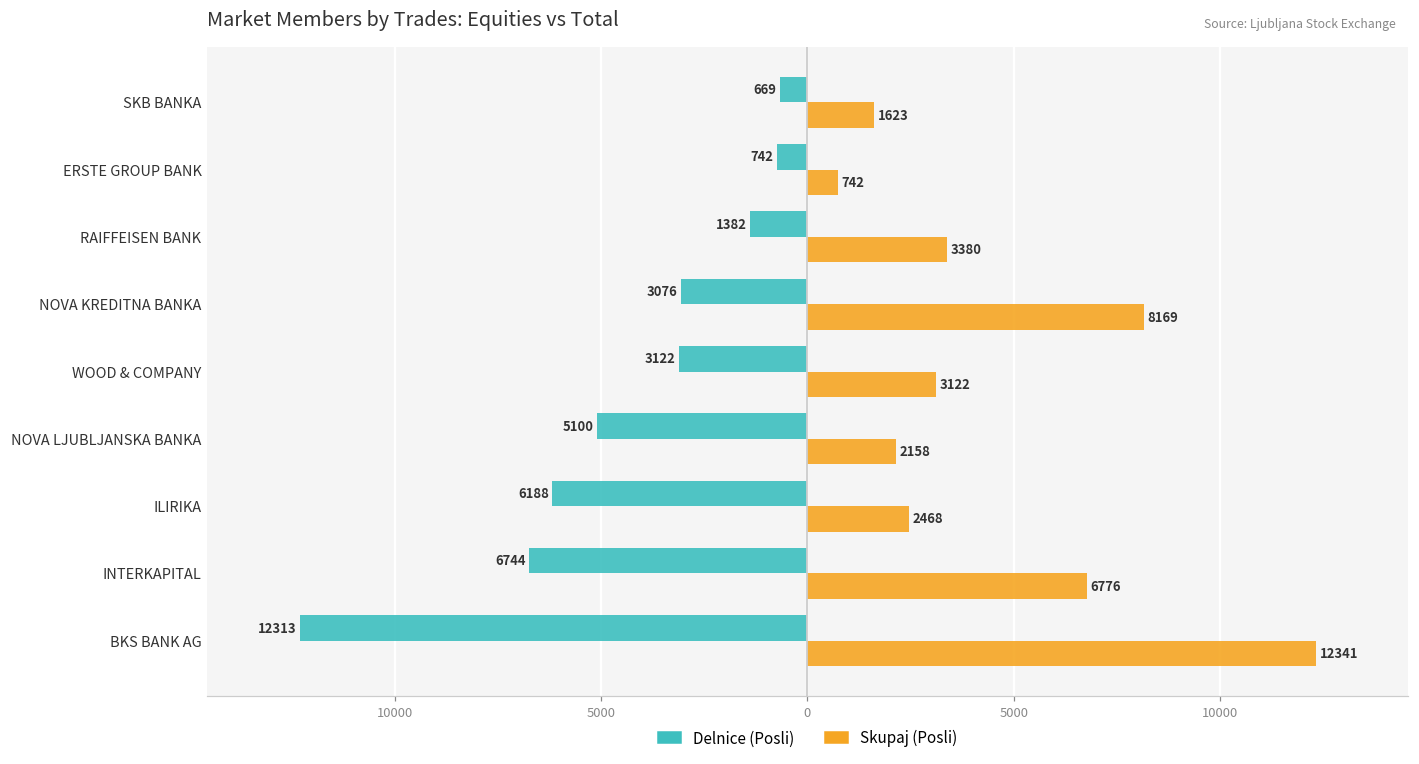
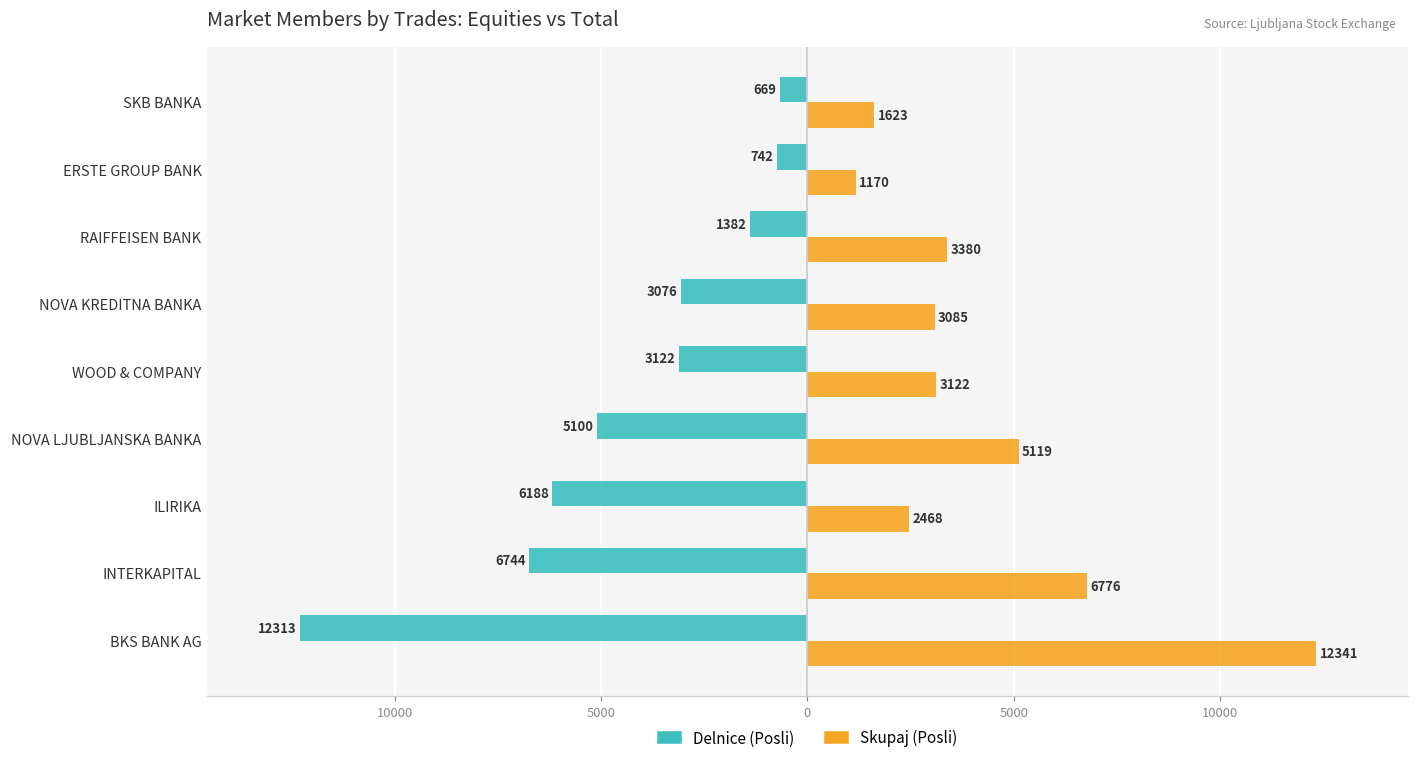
Skupaj (Posli), ERSTE GROUP BANK: 742 -> 1170
Skupaj (Posli), NOVA KREDITNA BANKA: 8169 -> 3085
Skupaj (Posli), NOVA LJUBLJANSKA BANKA: 2158 -> 5119
